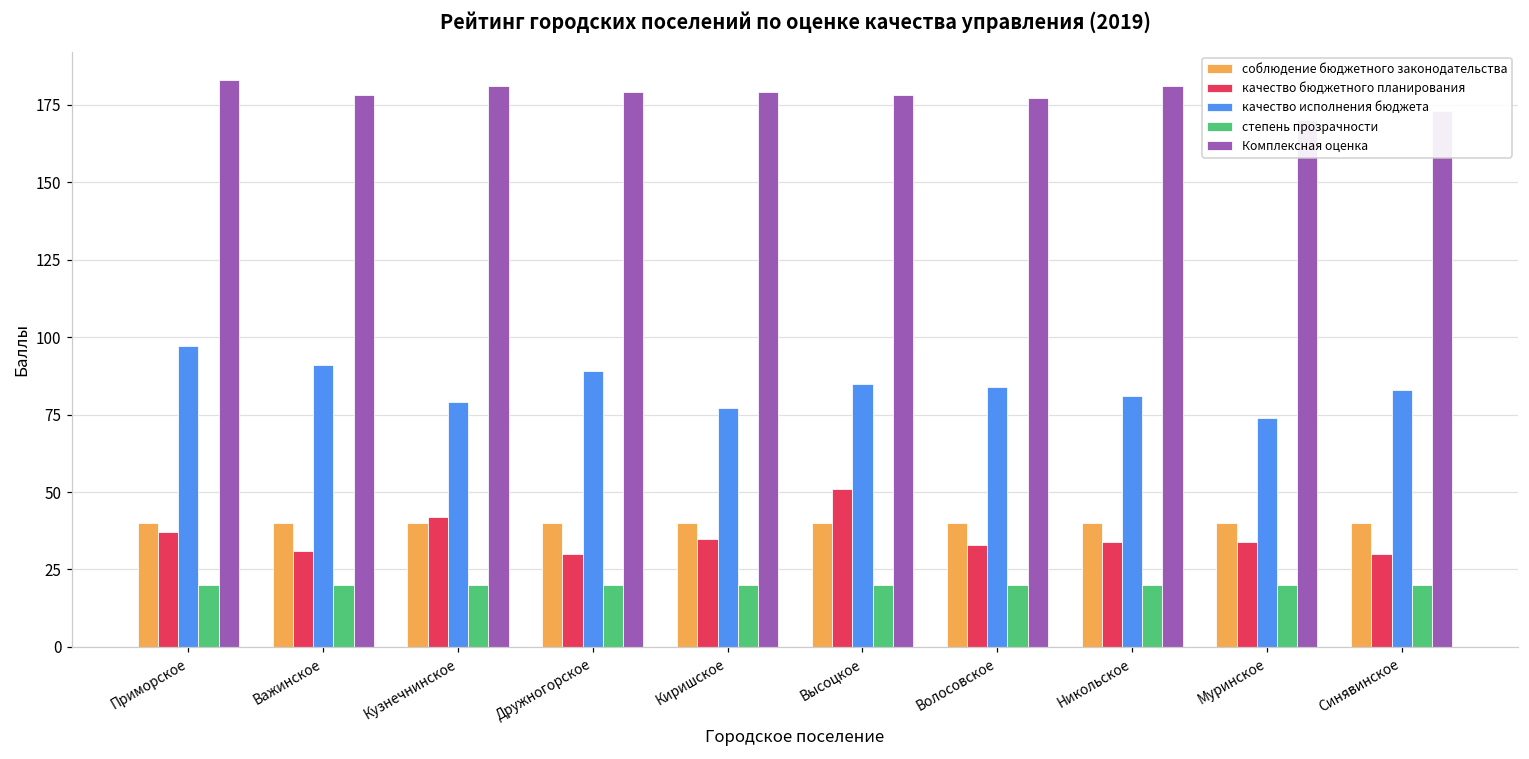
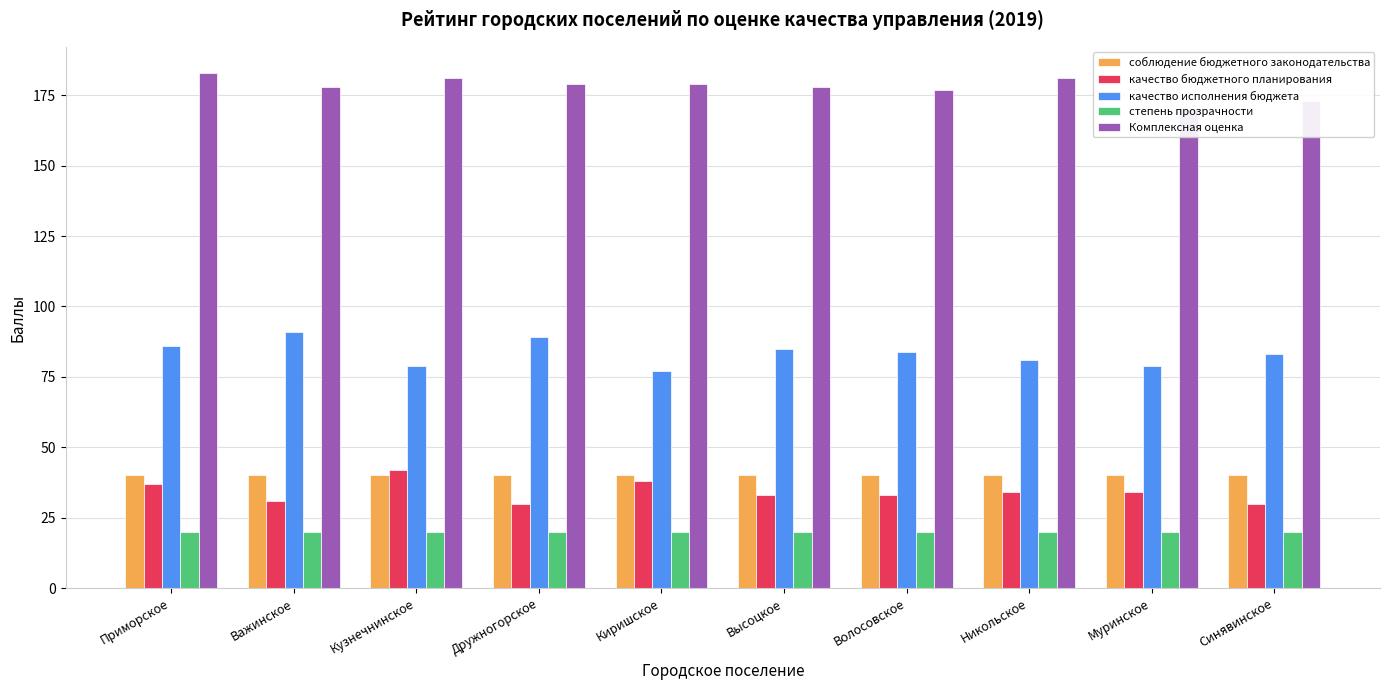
качество исполнения бюджета, Приморское: 97 -> 86
качество бюджетного планирования, Киришское: 35 -> 38
качество бюджетного планирования, Высоцкое: 51 -> 33
качество исполнения бюджета, Муринское: 74 -> 79
